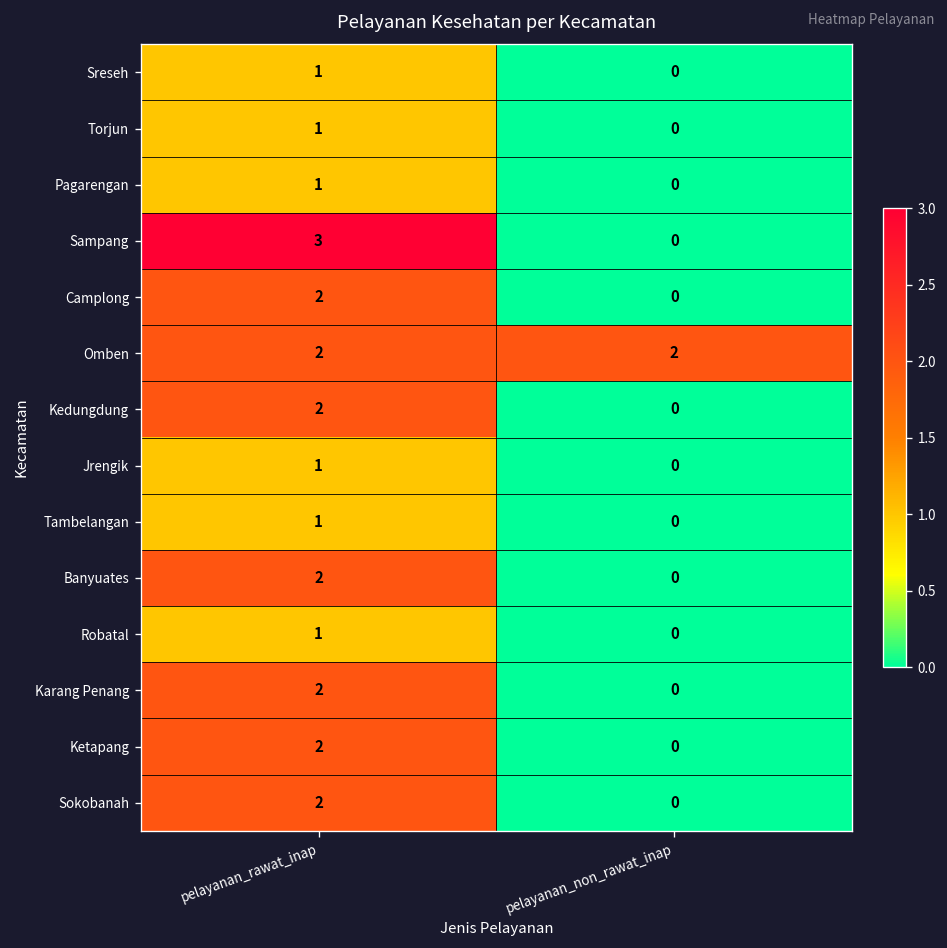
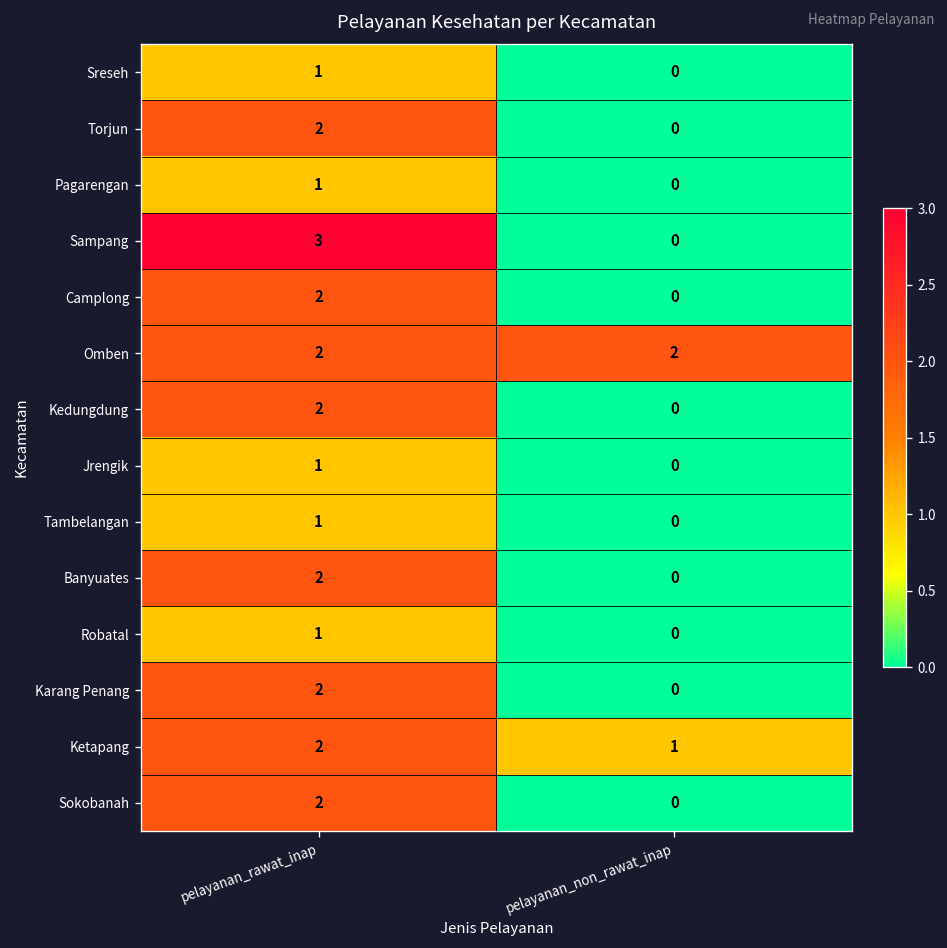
Torjun, pelayanan_rawat_inap: 1 -> 2
Ketapang, pelayanan_non_rawat_inap: 0 -> 1
